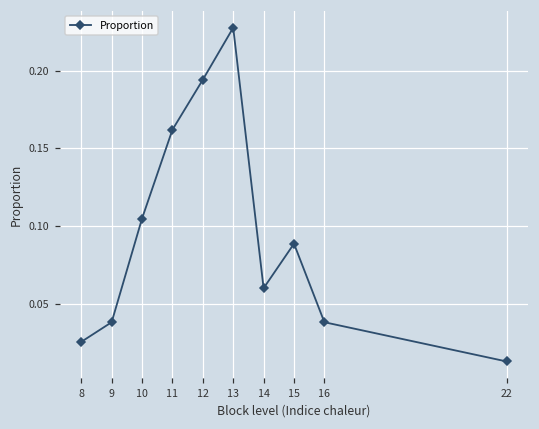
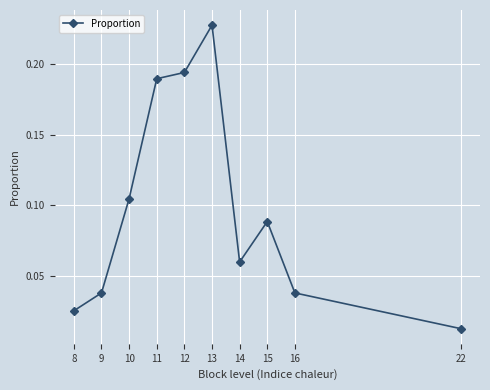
11: 0.162 -> 0.190
